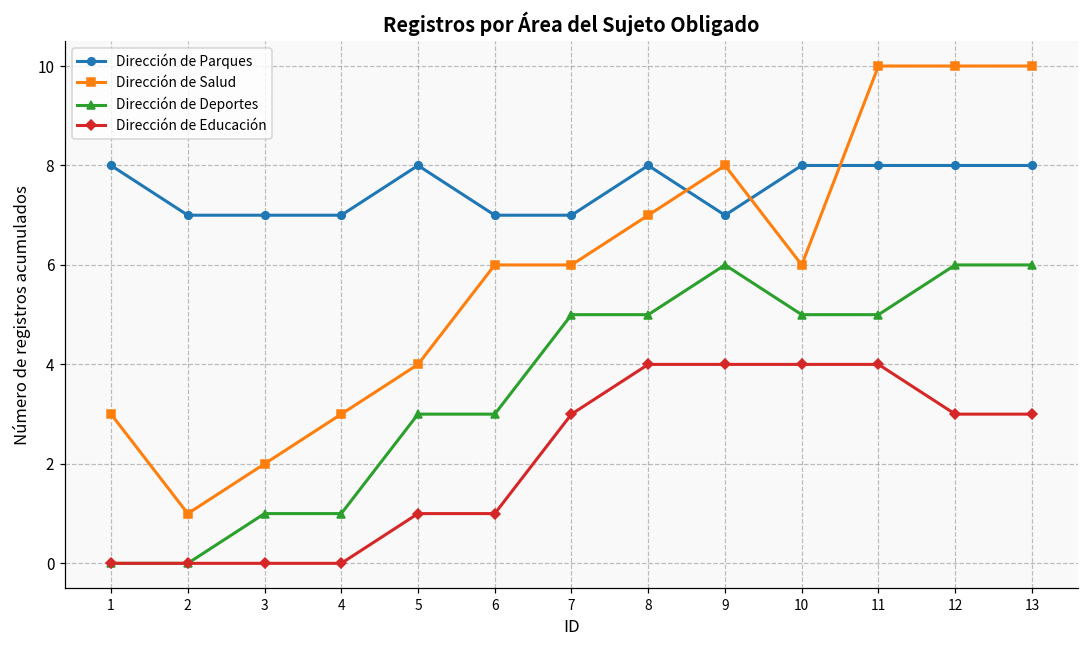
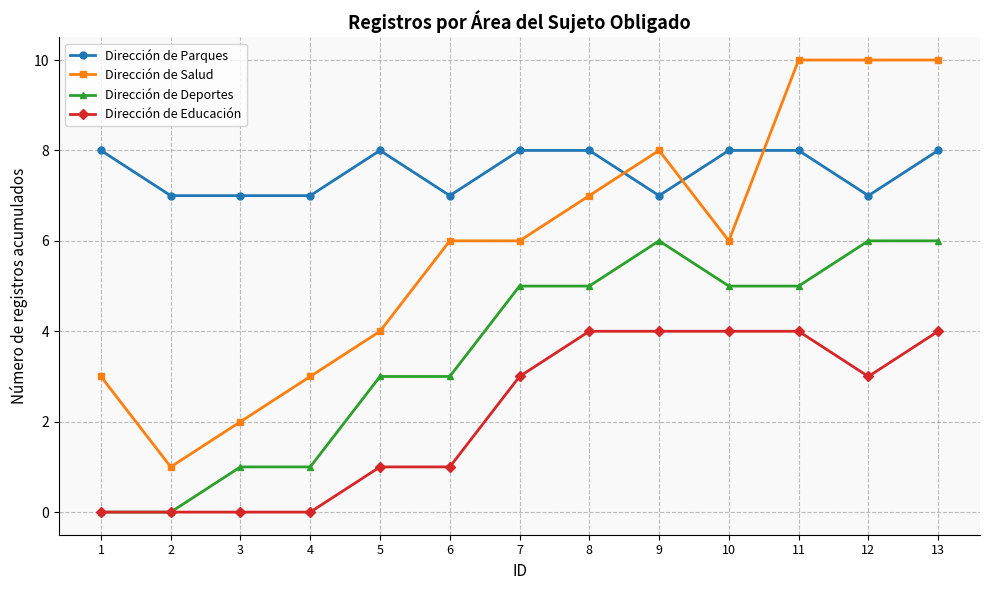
Dirección de Parques, 7: 7 -> 8
Dirección de Parques, 12: 8 -> 7
Dirección de Educación, 13: 3 -> 4
